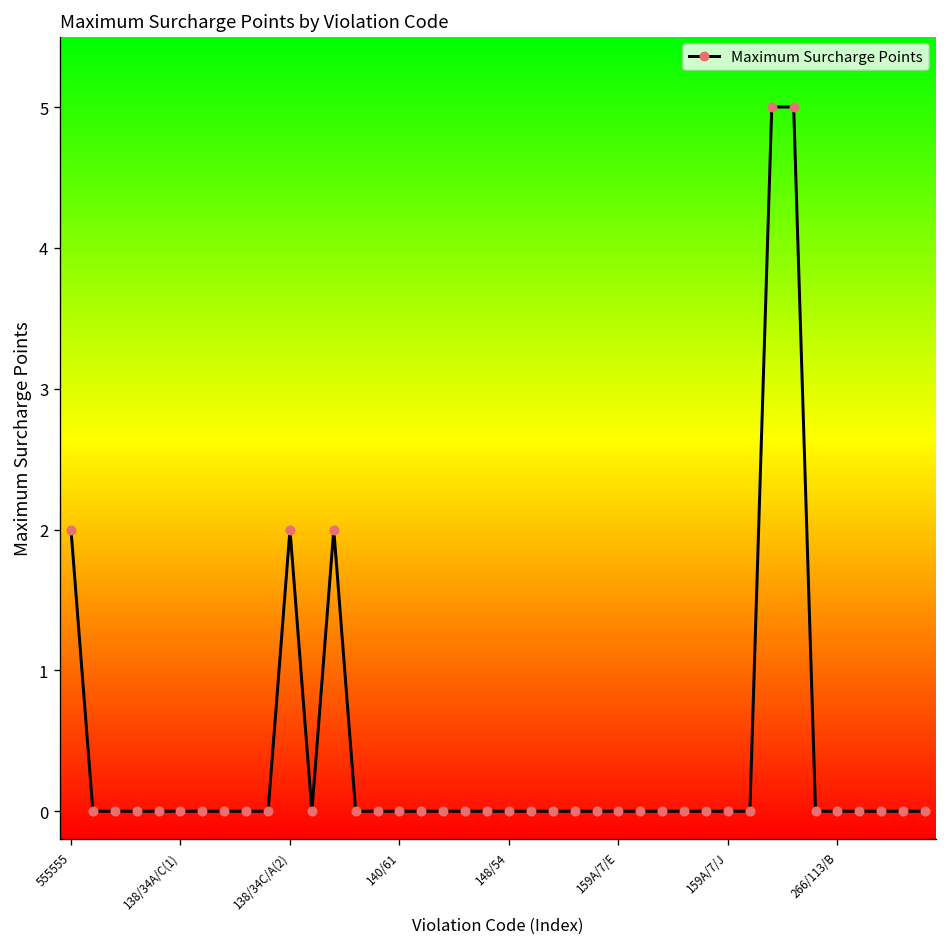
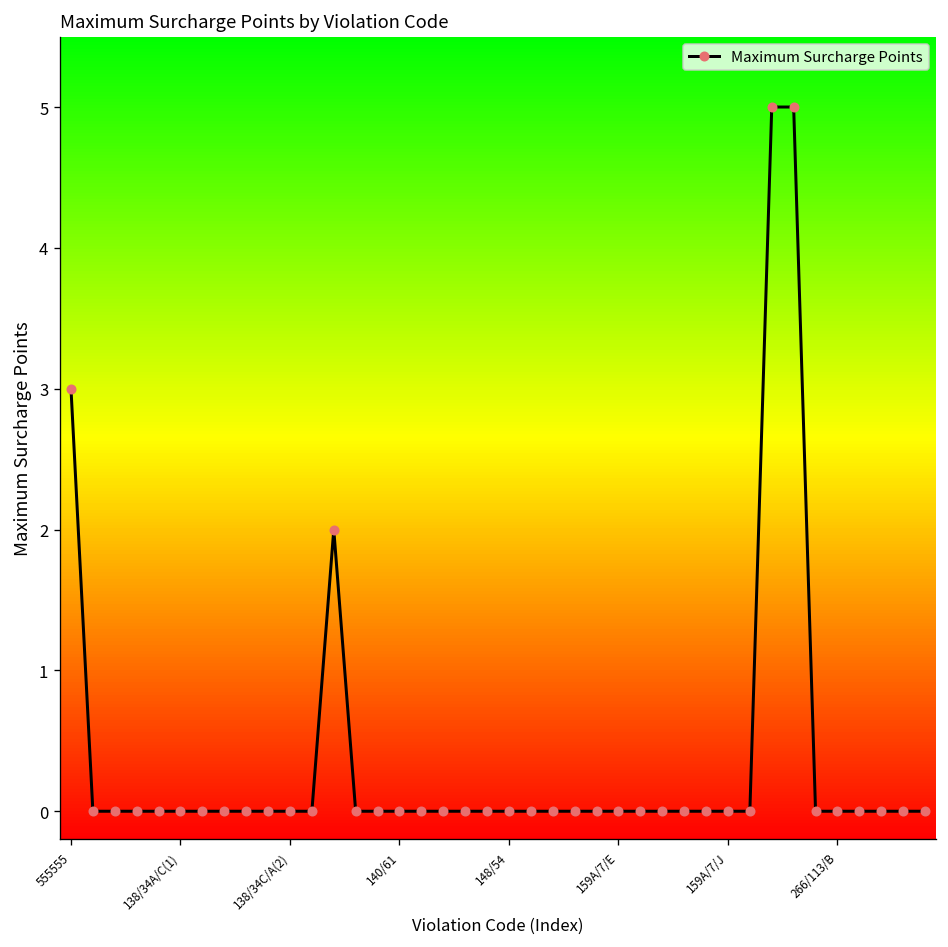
555555: 2 -> 3
138/34C/A(2): 2 -> 0
